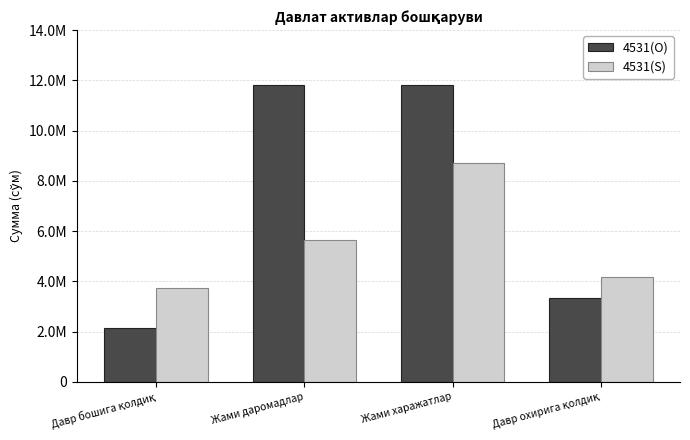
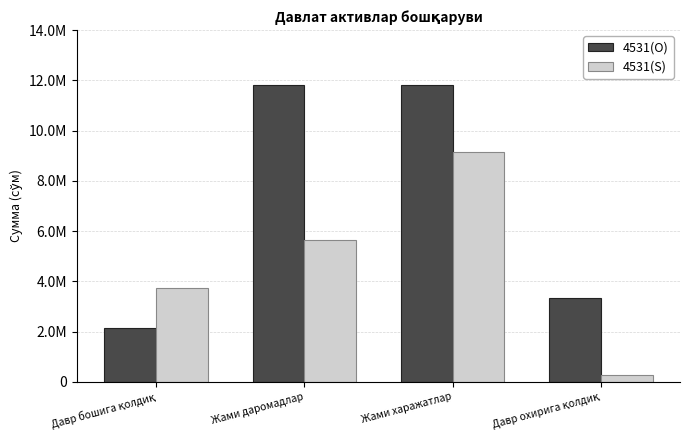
4531(S), Жами харажатлар: 8700000 -> 9200000
4531(S), Давр охирига қолдиқ: 4200000 -> 300000
